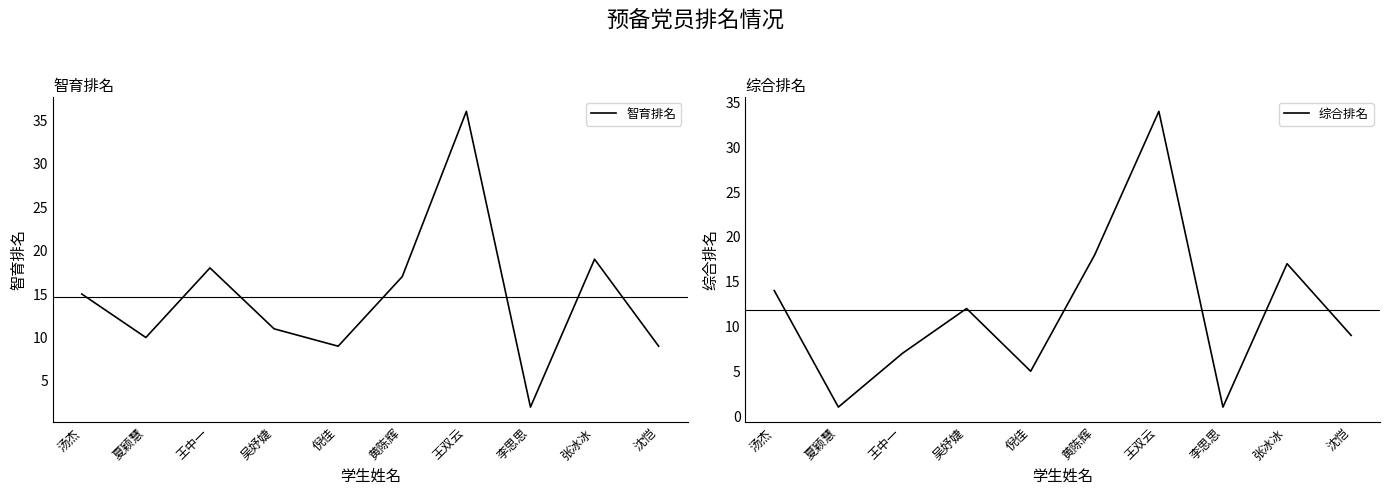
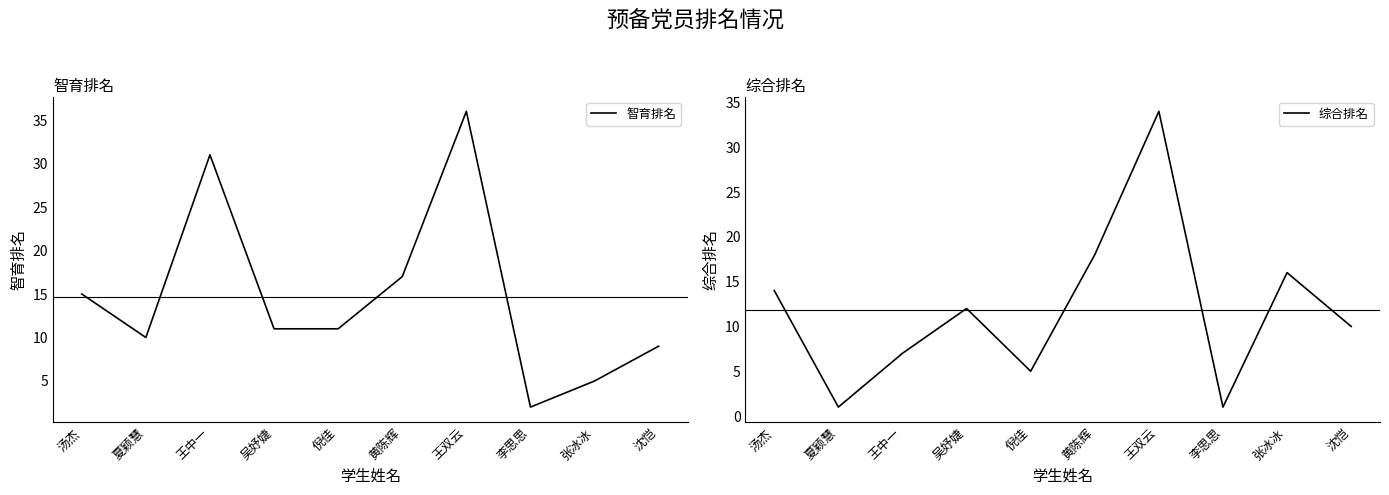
智育排名, 王中一: 18 -> 31
智育排名, 倪佳: 9 -> 11
智育排名, 张冰冰: 19 -> 5
综合排名, 张冰冰: 17 -> 16
综合排名, 沈恺: 9 -> 10
